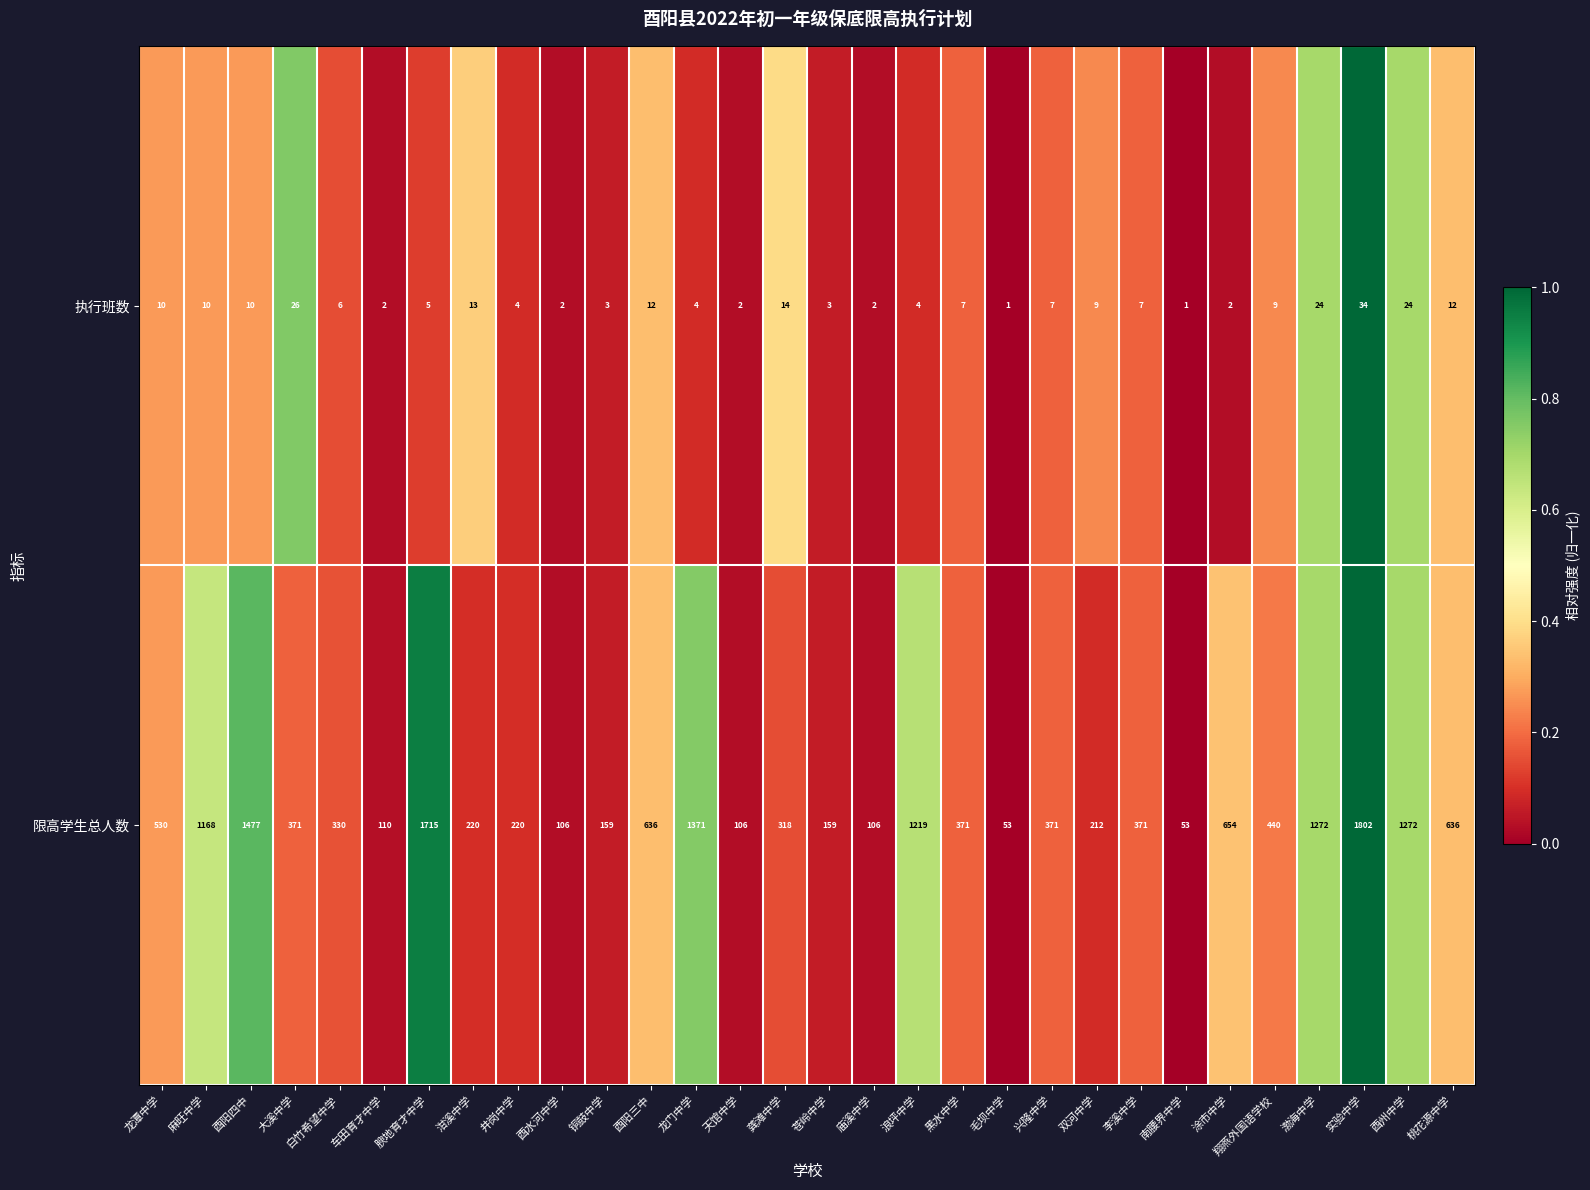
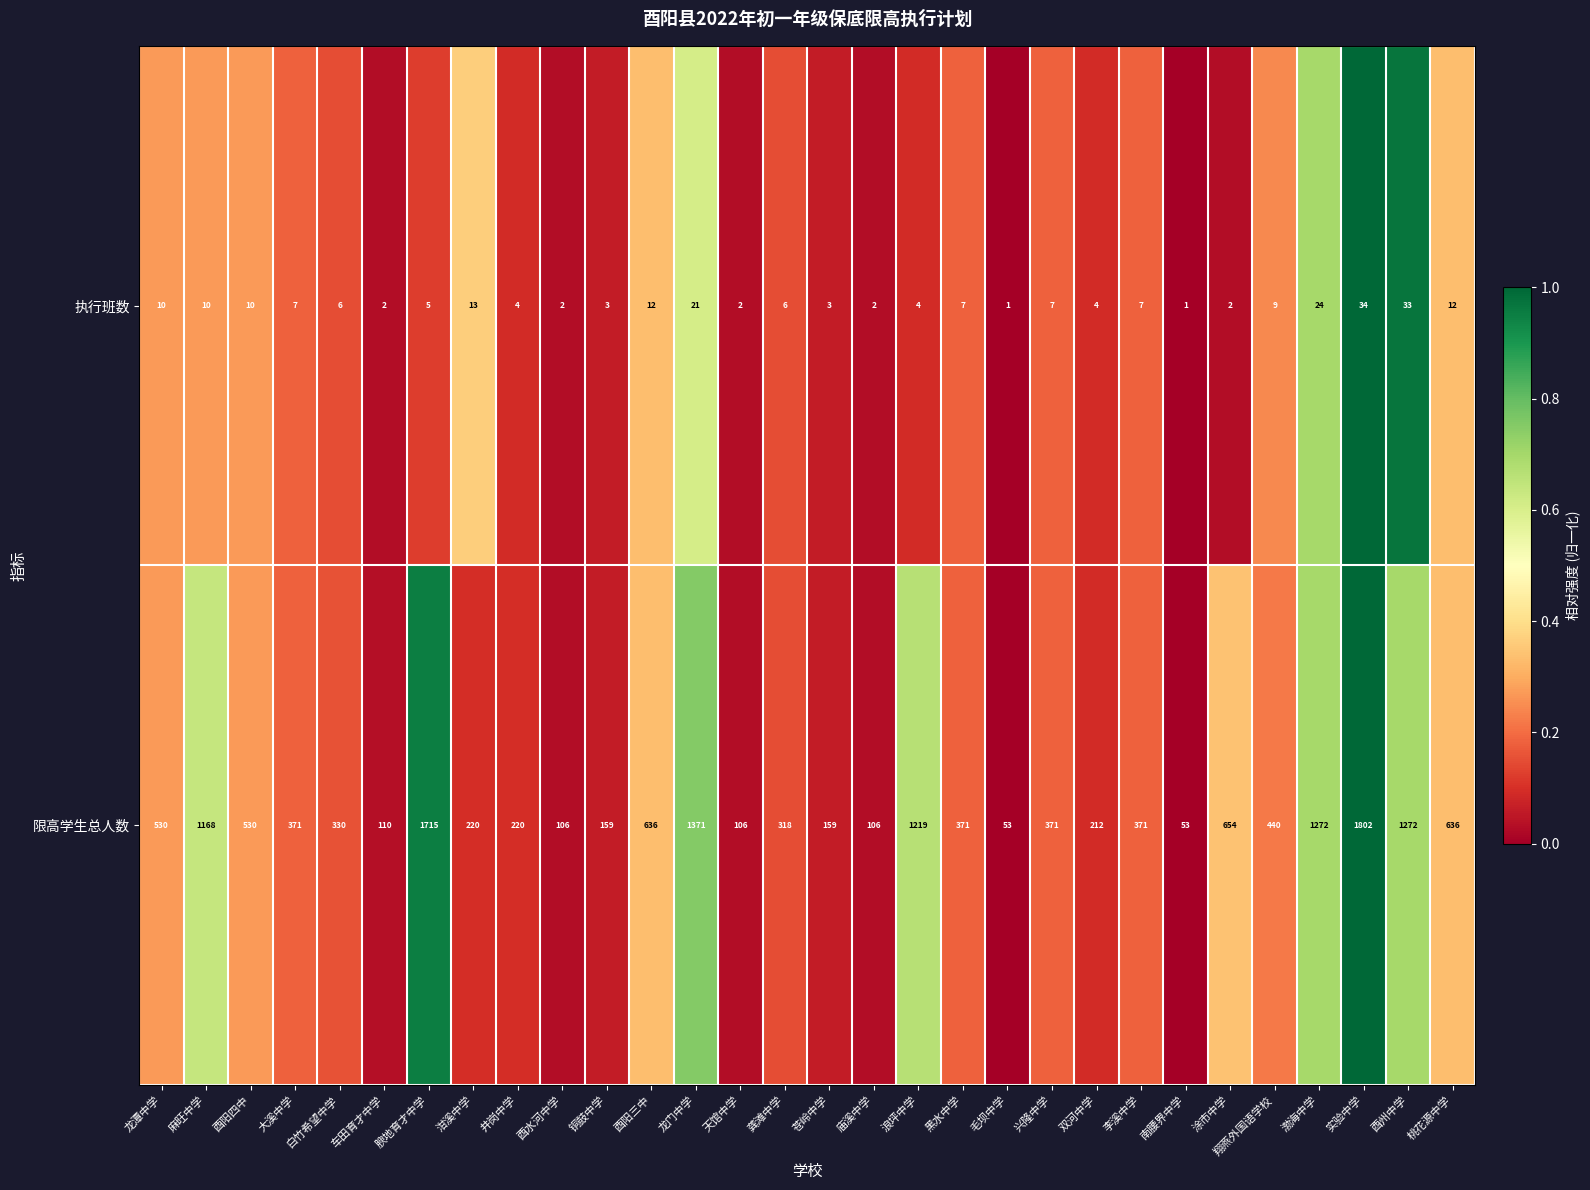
执行班数, 大溪中学: 26 -> 7
执行班数, 龙门中学: 4 -> 21
执行班数, 龚滩中学: 14 -> 6
执行班数, 双河中学: 9 -> 4
执行班数, 酉州中学: 24 -> 33
限高学生总人数, 酉阳四中: 1477 -> 530
